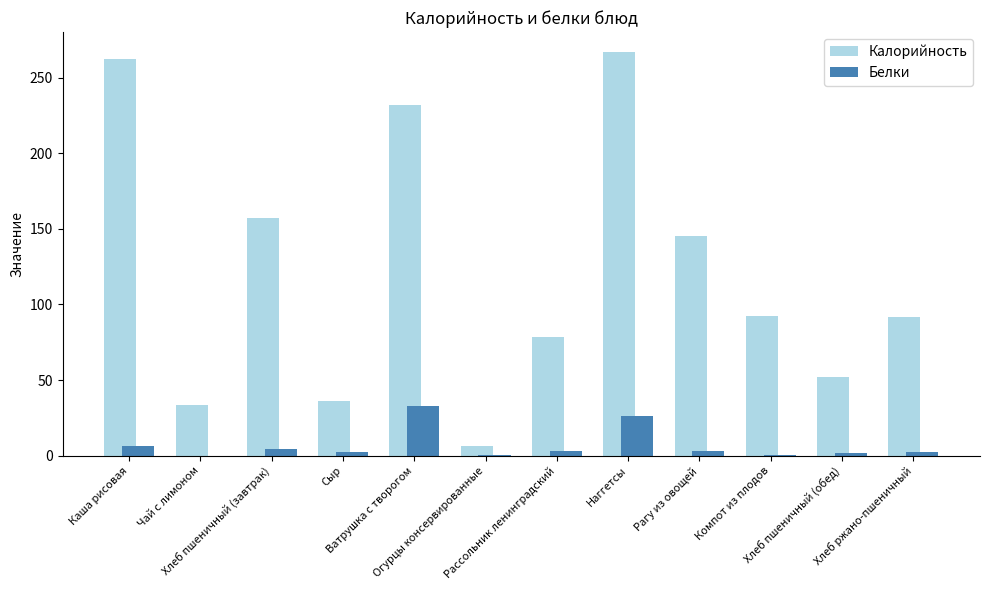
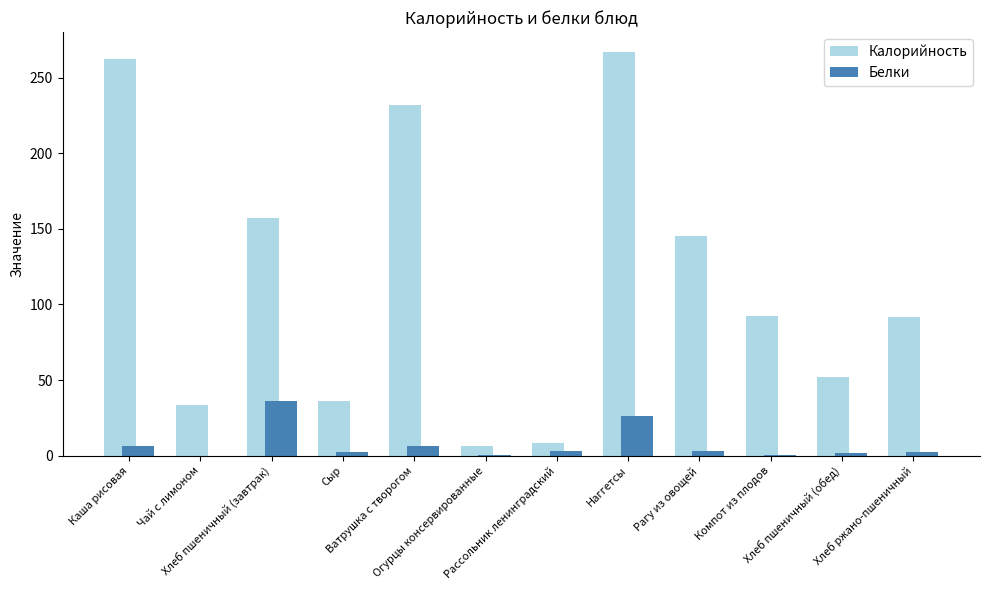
Белки, Хлеб пшеничный (завтрак): 5 -> 36
Белки, Ватрушка с творогом: 33 -> 6
Калорийность, Рассольник ленинградский: 78 -> 8
